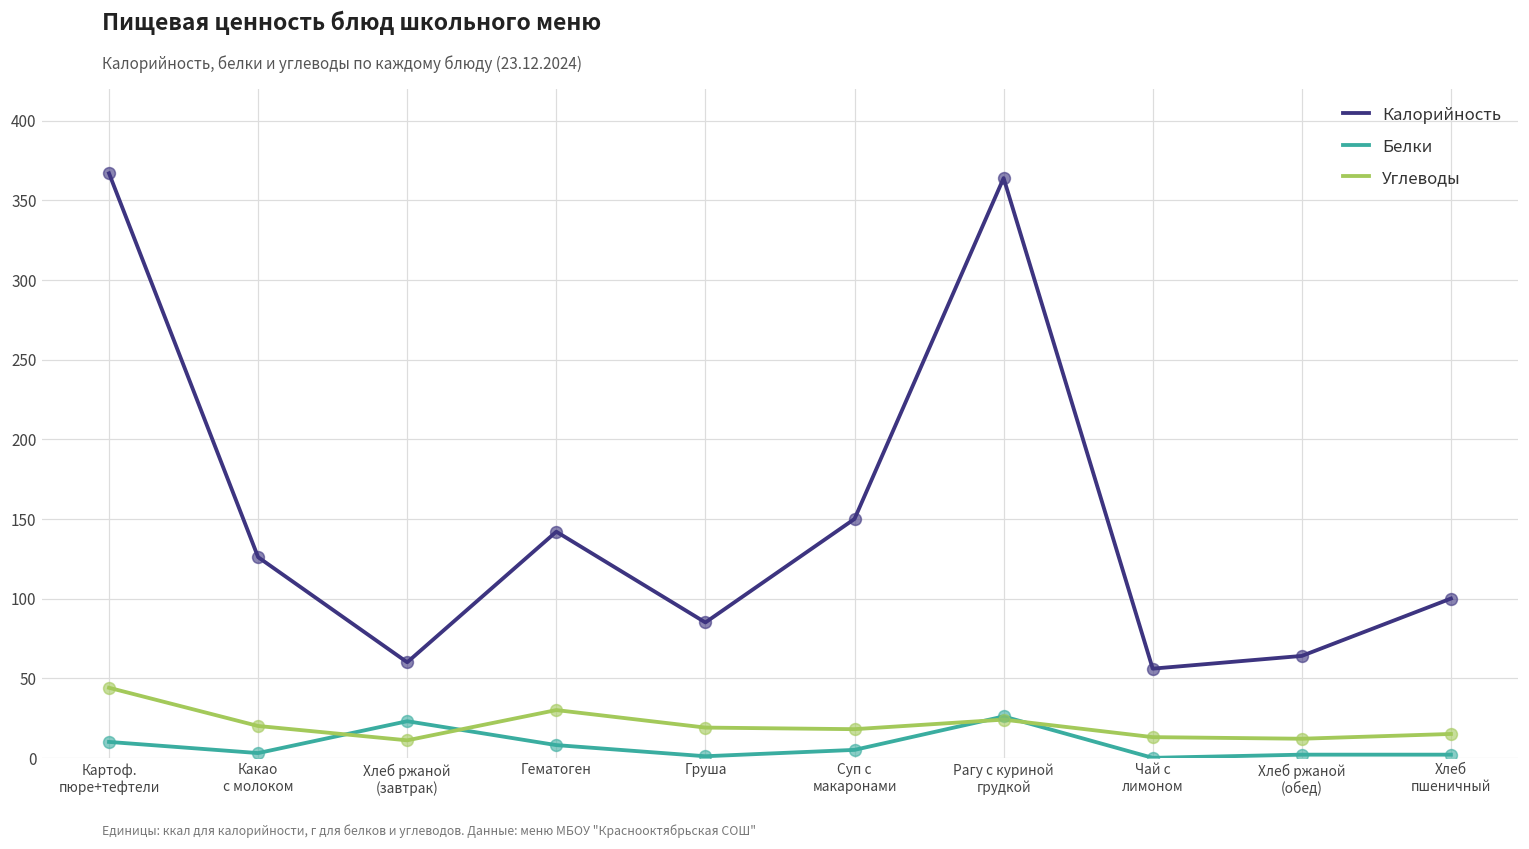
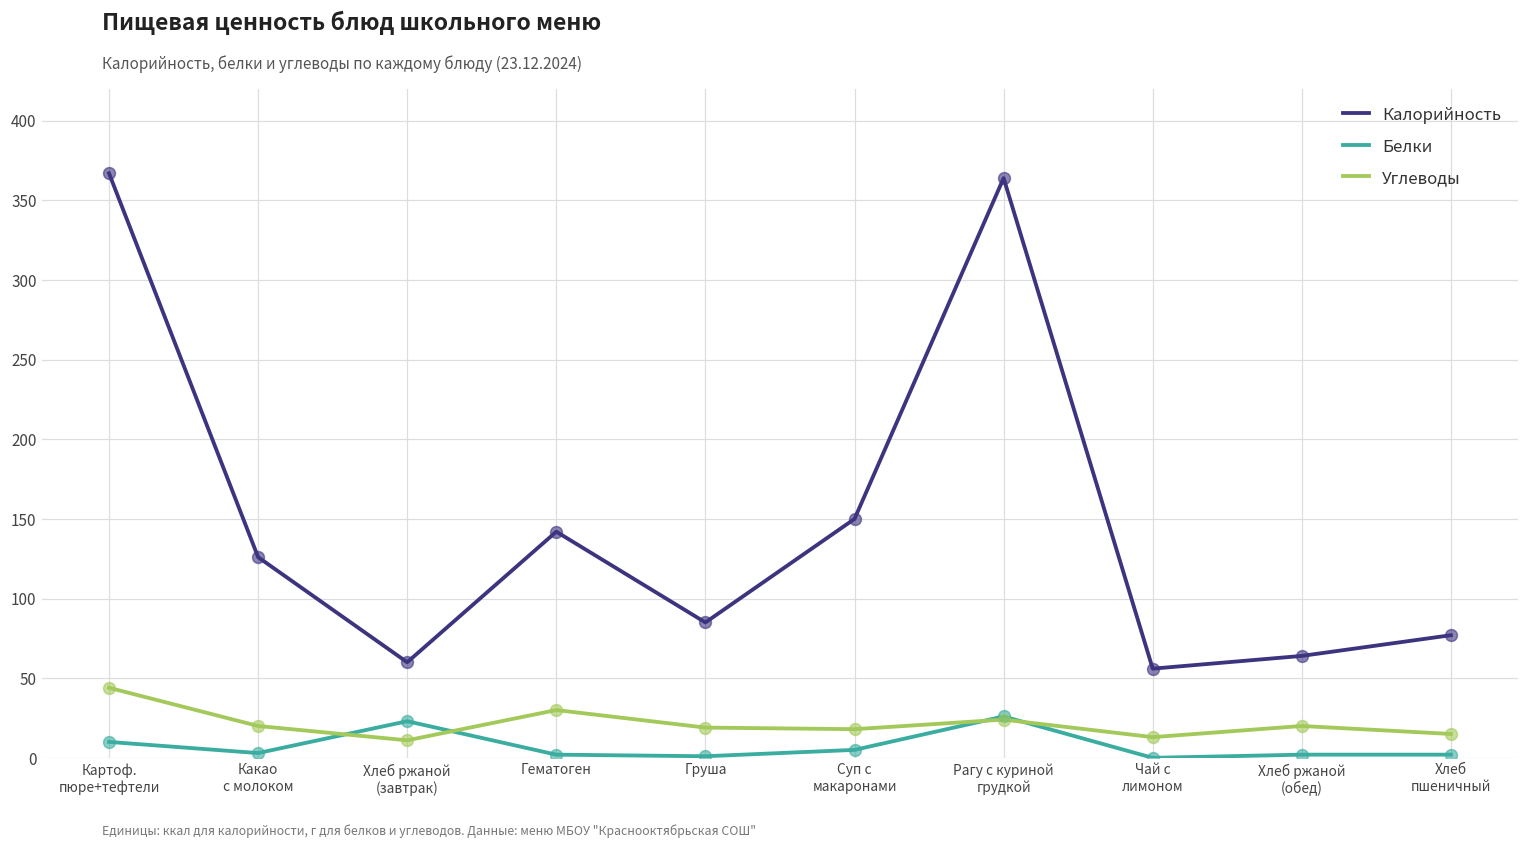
Белки, Гематоген: 8 -> 2
Углеводы, Хлеб ржаной (обед): 12 -> 20
Калорийность, Хлеб пшеничный: 100 -> 77
